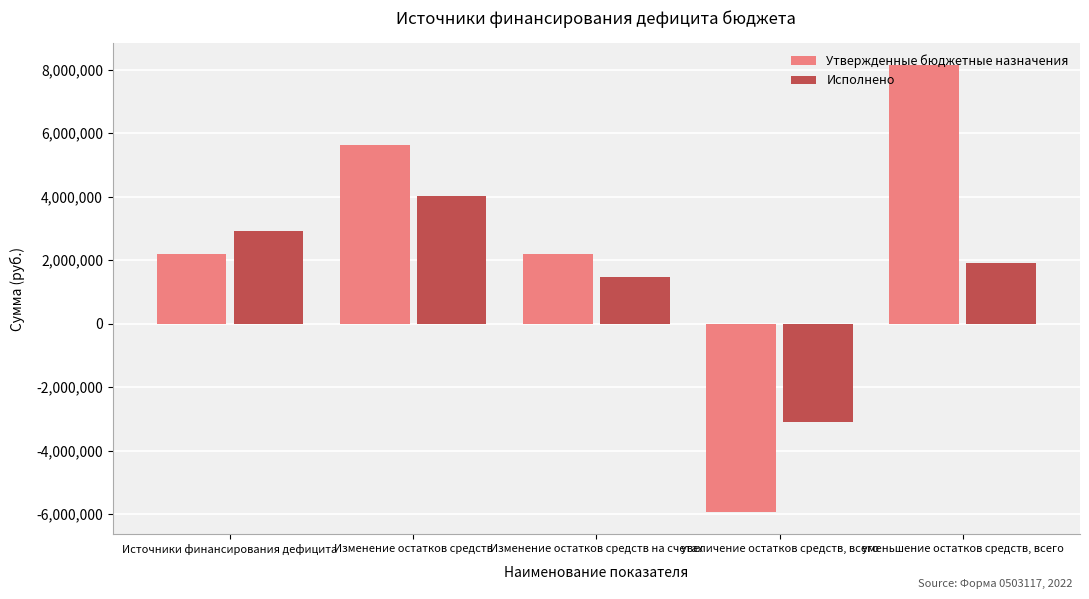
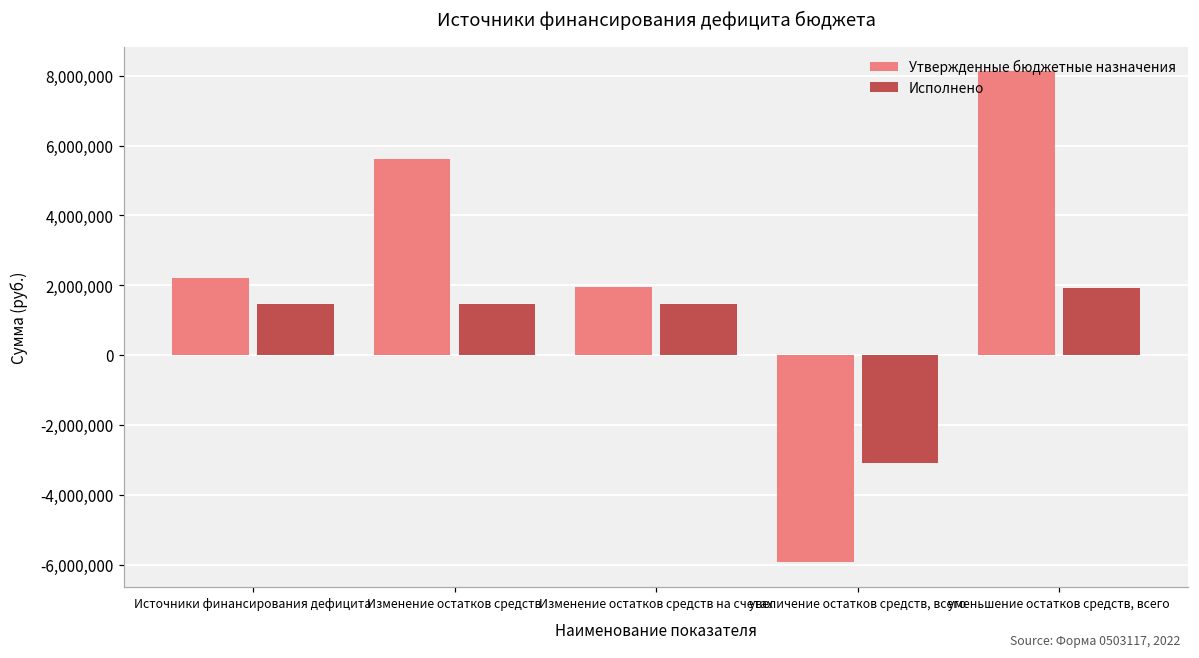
Исполнено, Источники финансирования дефицита: 2,900,000 -> 1,500,000
Исполнено, Изменение остатков средств: 4,000,000 -> 1,500,000
Утвержденные бюджетные назначения, Изменение остатков средств на счетах: 2,200,000 -> 1,900,000
